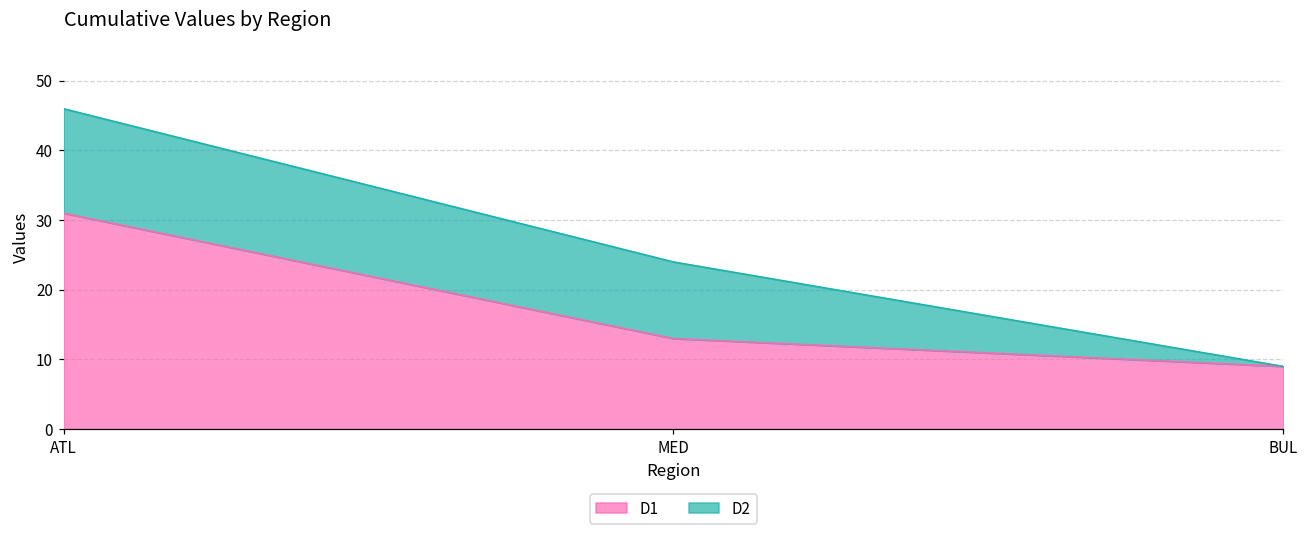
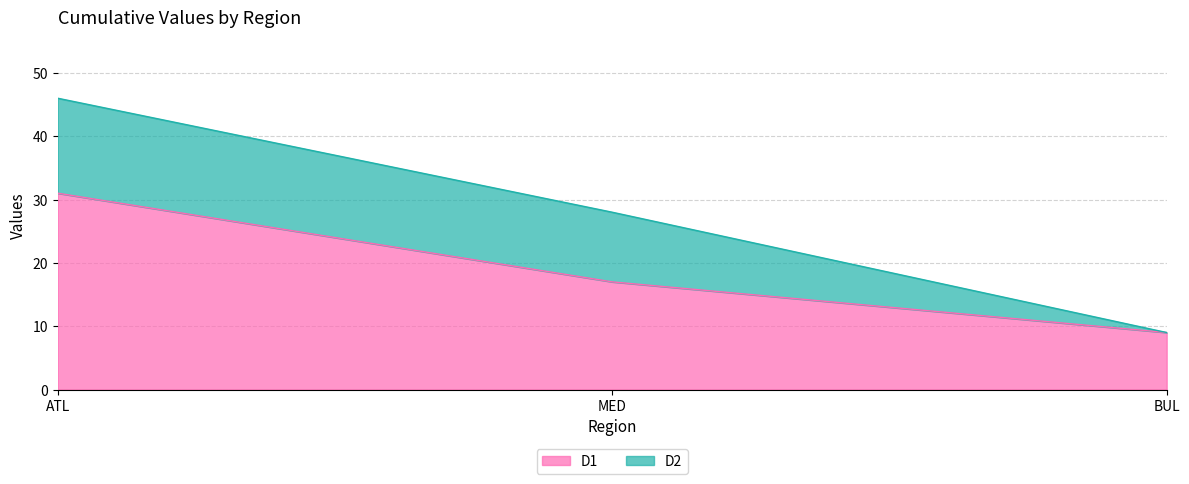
D1, MED: 13 -> 17
